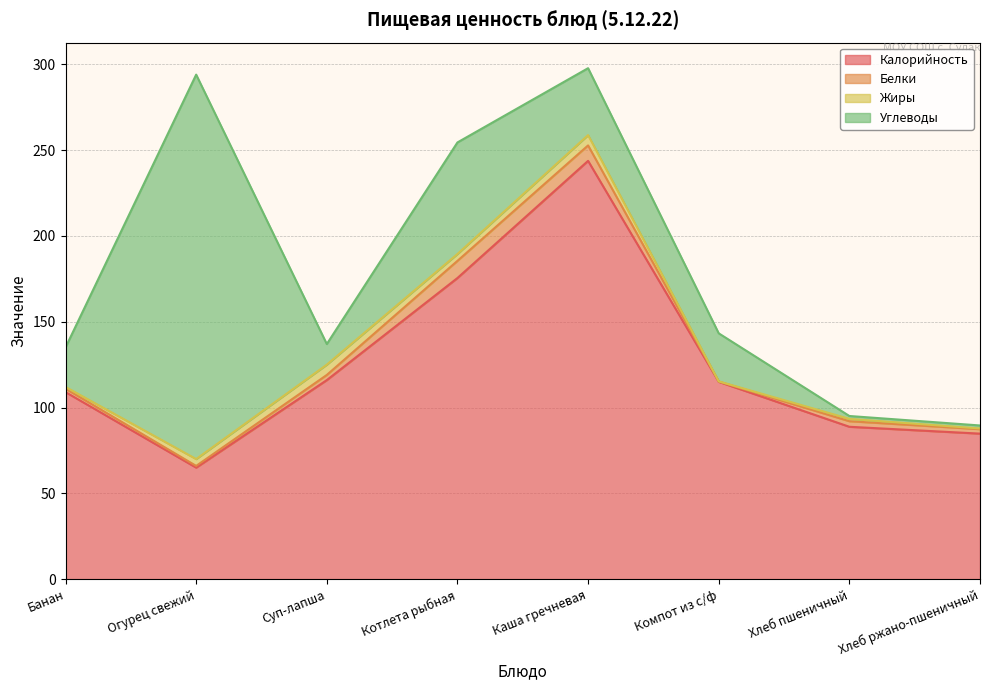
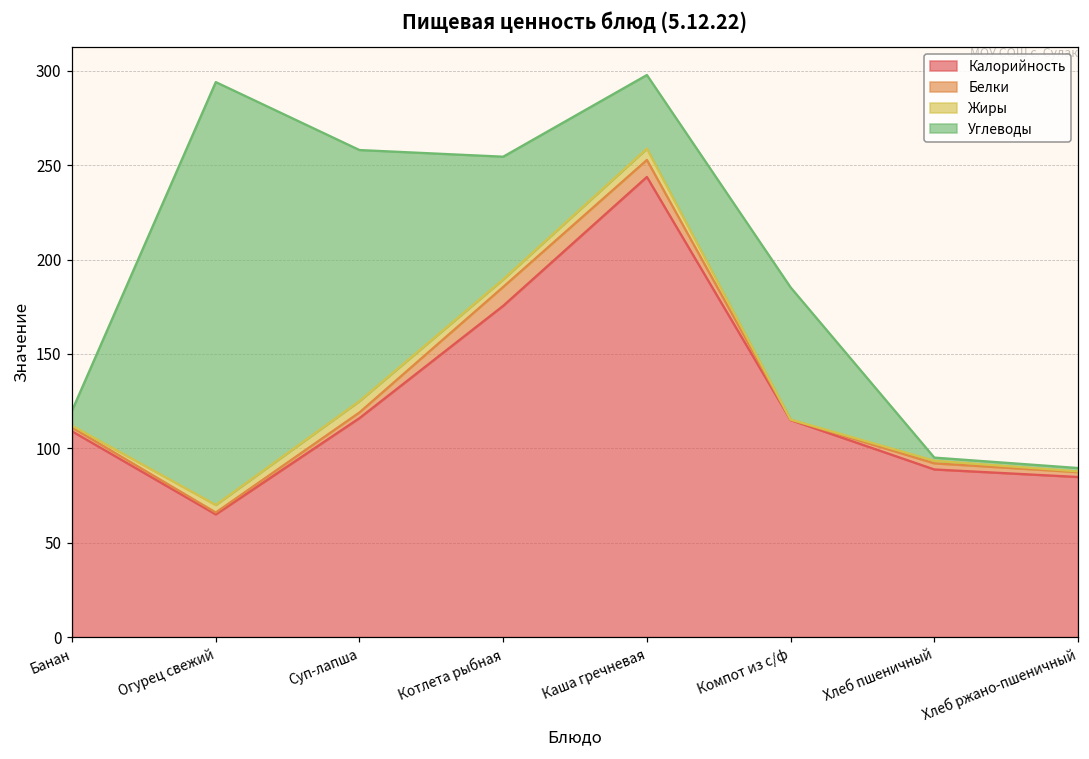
Углеводы, Банан: 23 -> 8
Углеводы, Суп-лапша: 12 -> 133
Углеводы, Компот из с/ф: 28 -> 70
